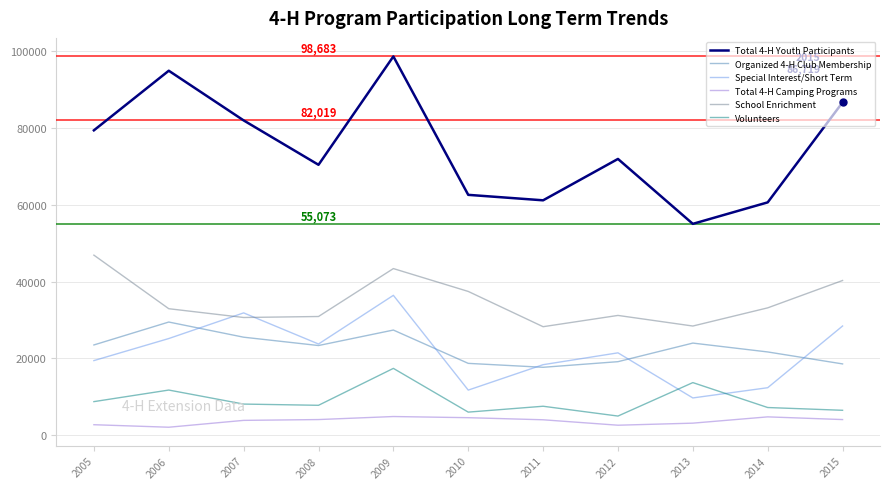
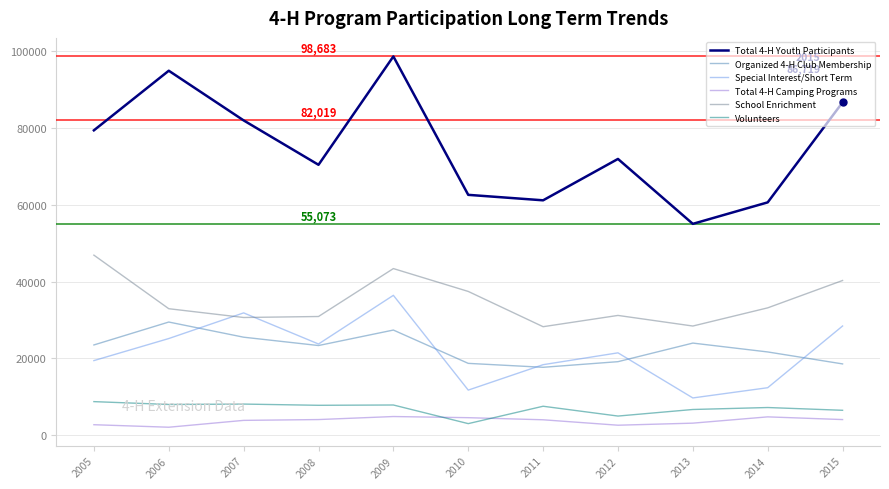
Volunteers, 2006: 12000 -> 8000
Volunteers, 2009: 17000 -> 8000
Volunteers, 2010: 6000 -> 3000
Volunteers, 2013: 14000 -> 7000
